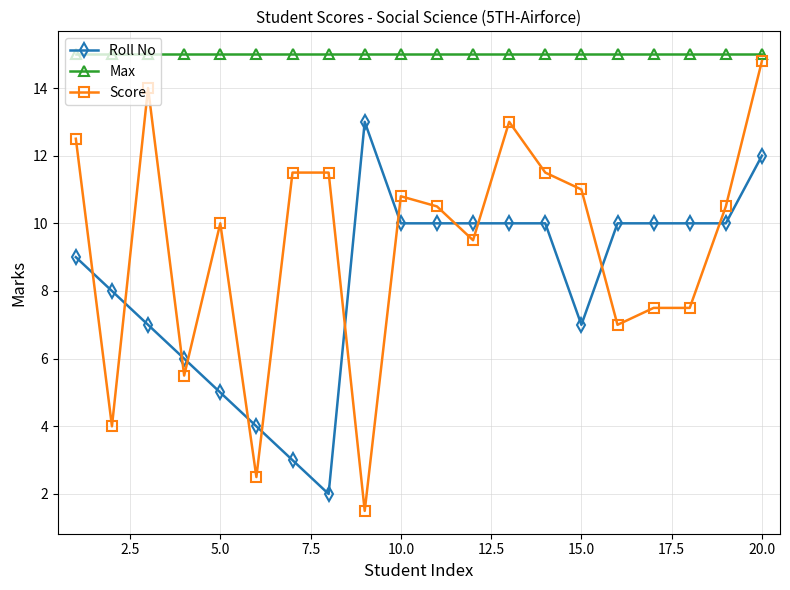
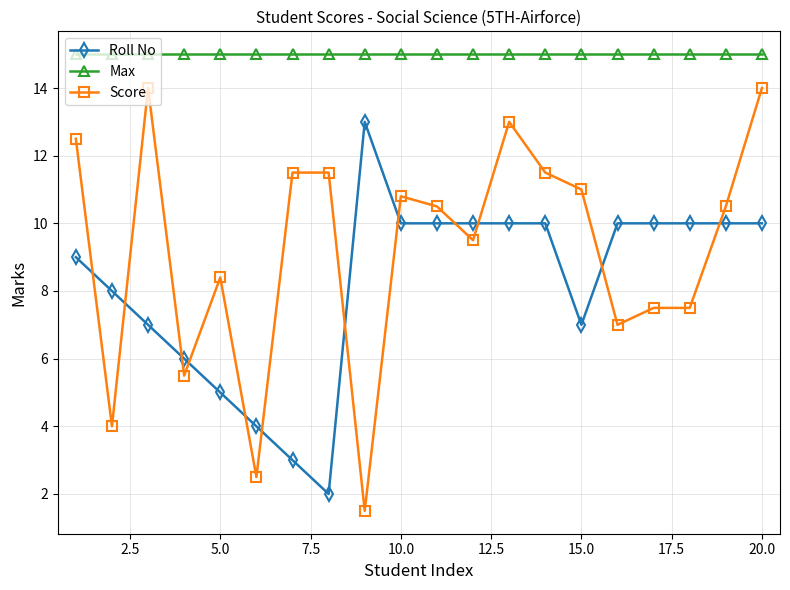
Score, 5.0: 10.0 -> 8.4
Roll No, 20.0: 12 -> 10
Score, 20.0: 14.8 -> 14.0
